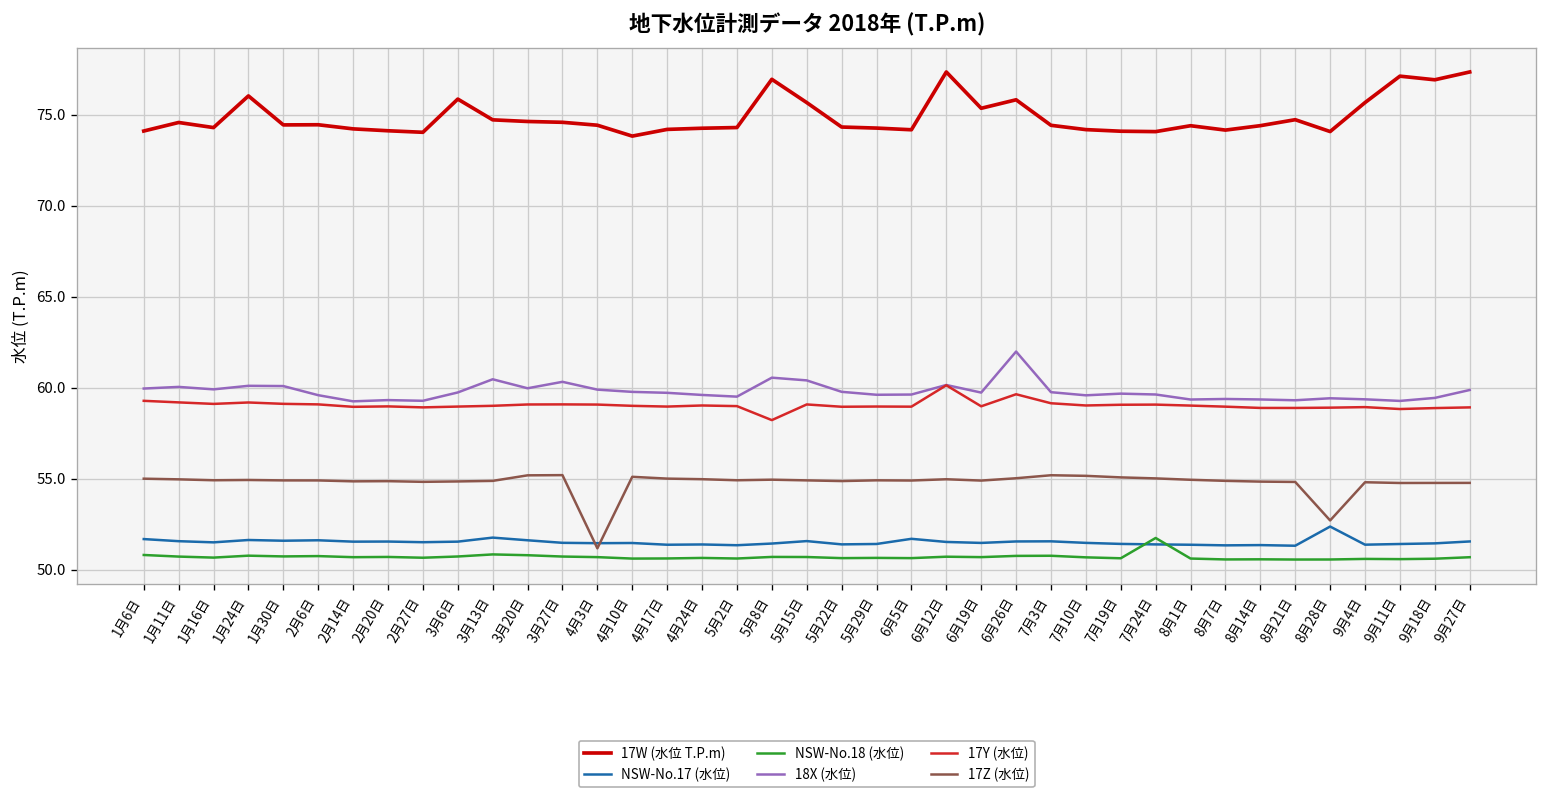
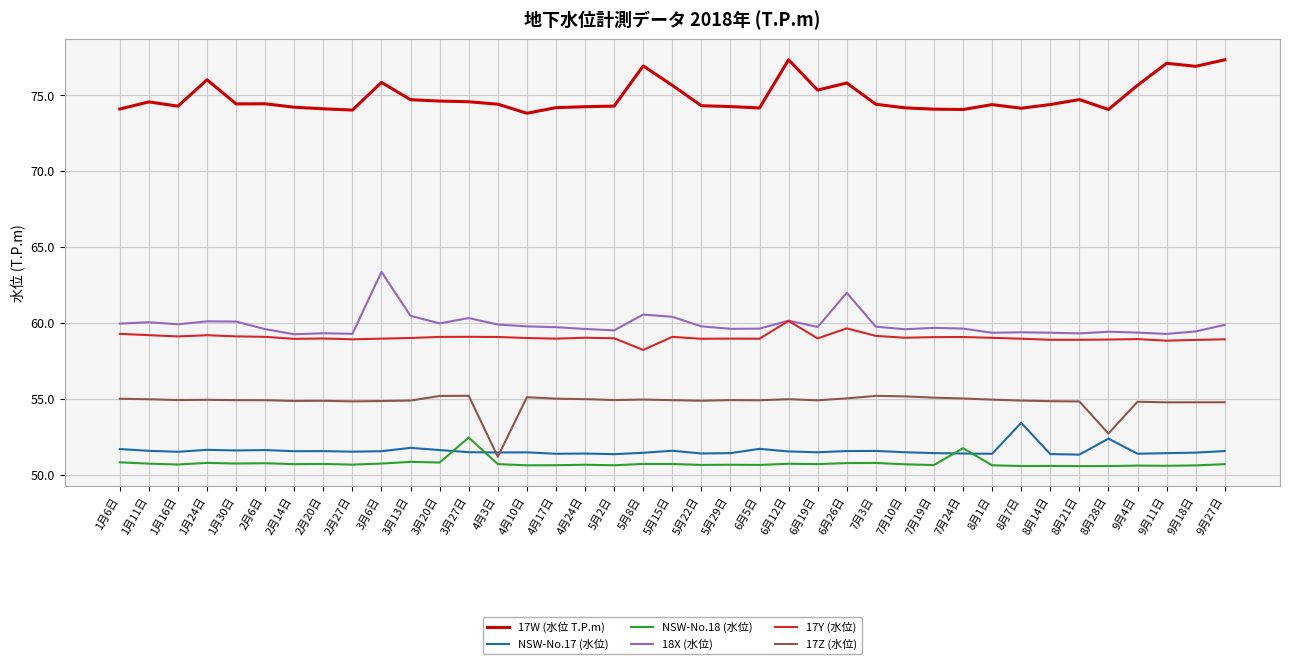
18X (水位), 3月6日: 59.7 -> 63.4
NSW-No.18 (水位), 3月27日: 50.7 -> 52.4
NSW-No.17 (水位), 8月7日: 51.3 -> 53.4
